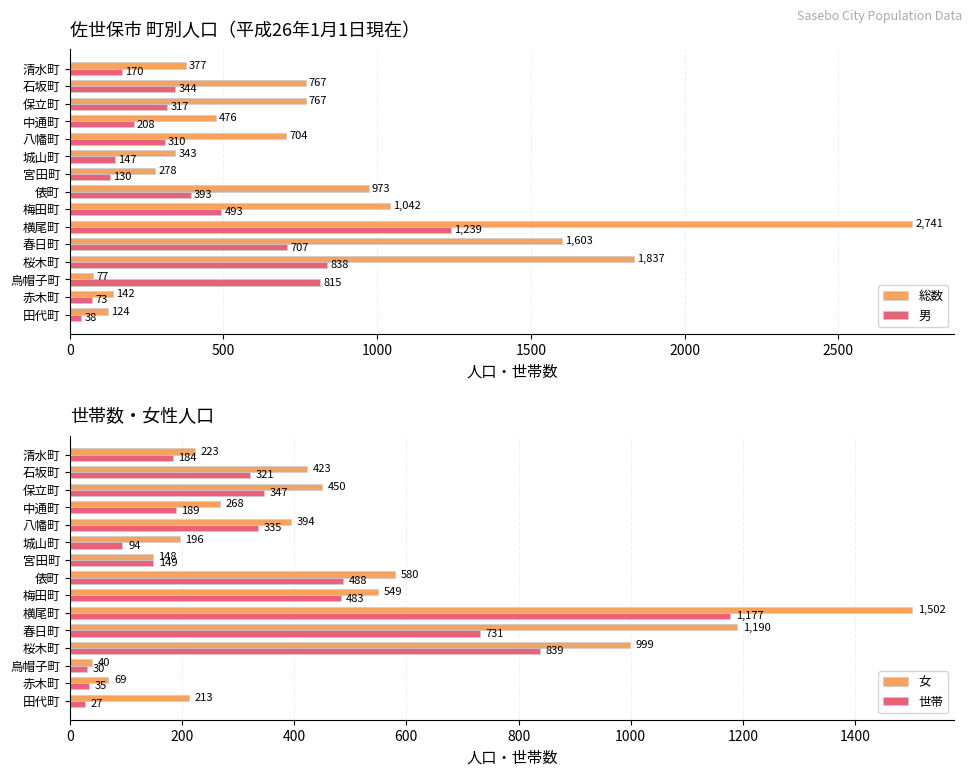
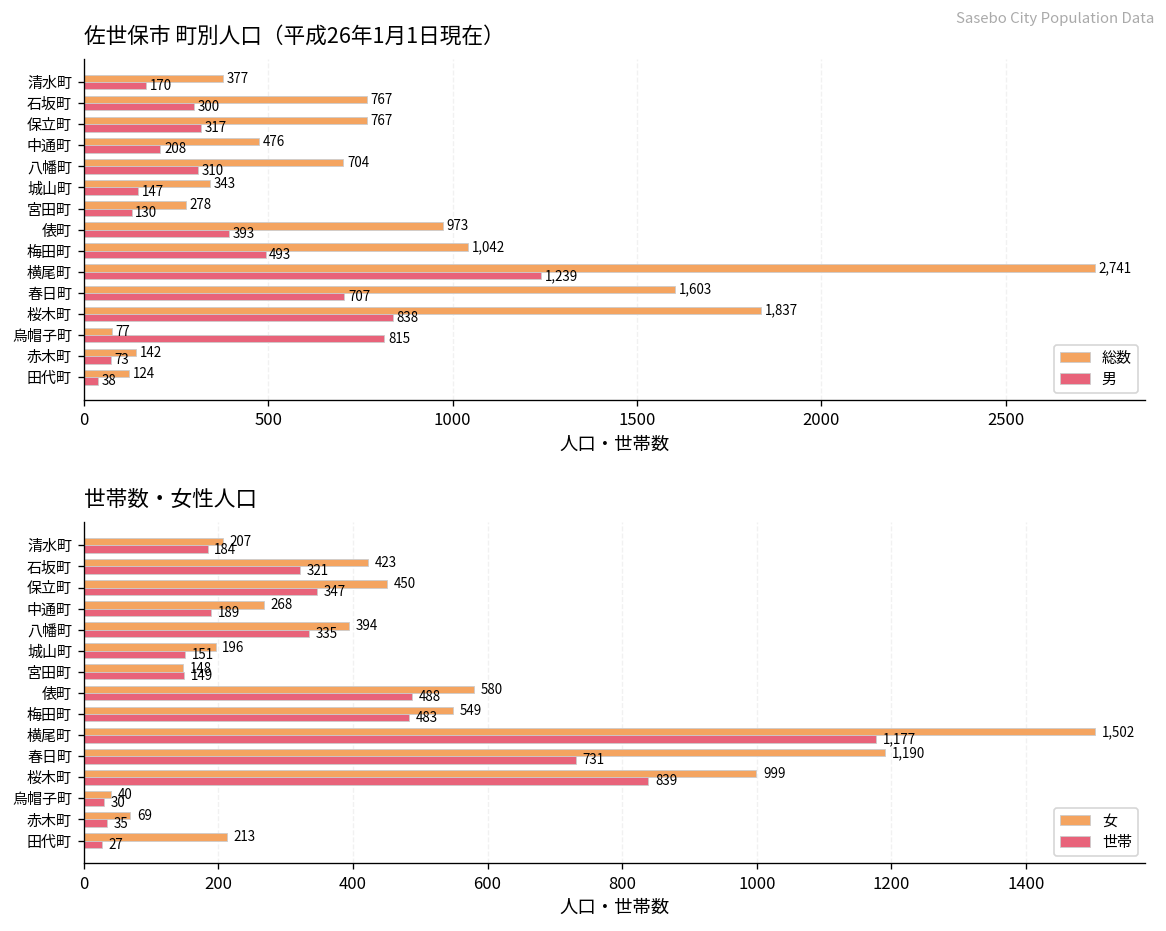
佐世保市 町別人口（平成26年1月1日現在）, 男, 石坂町: 344 -> 300
世帯数・女性人口, 女, 清水町: 223 -> 207
世帯数・女性人口, 世帯, 城山町: 94 -> 151
